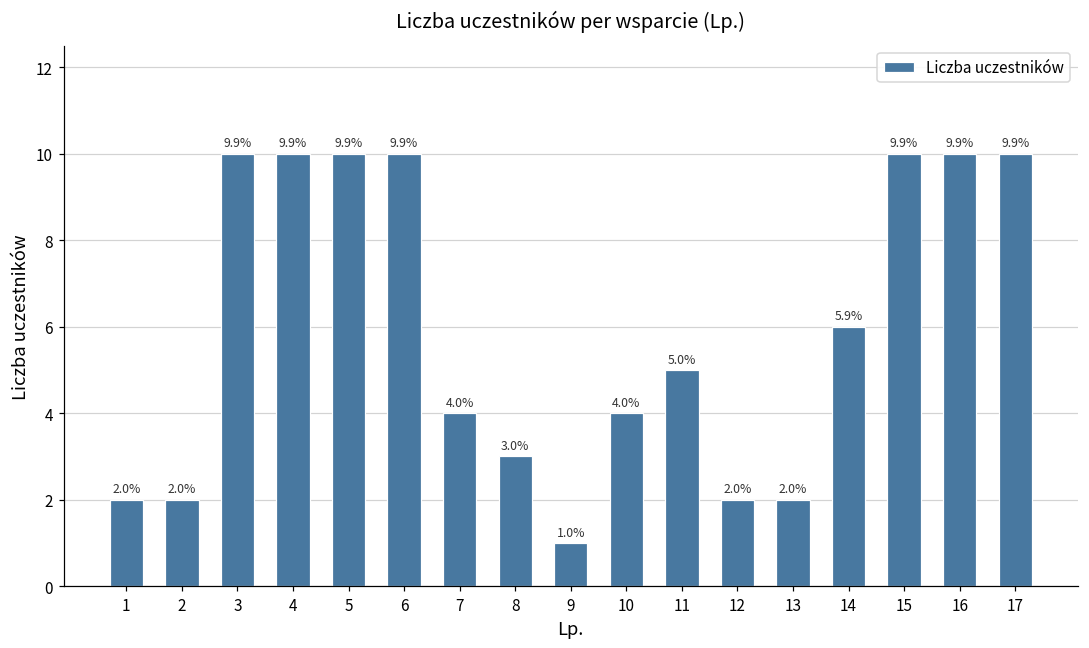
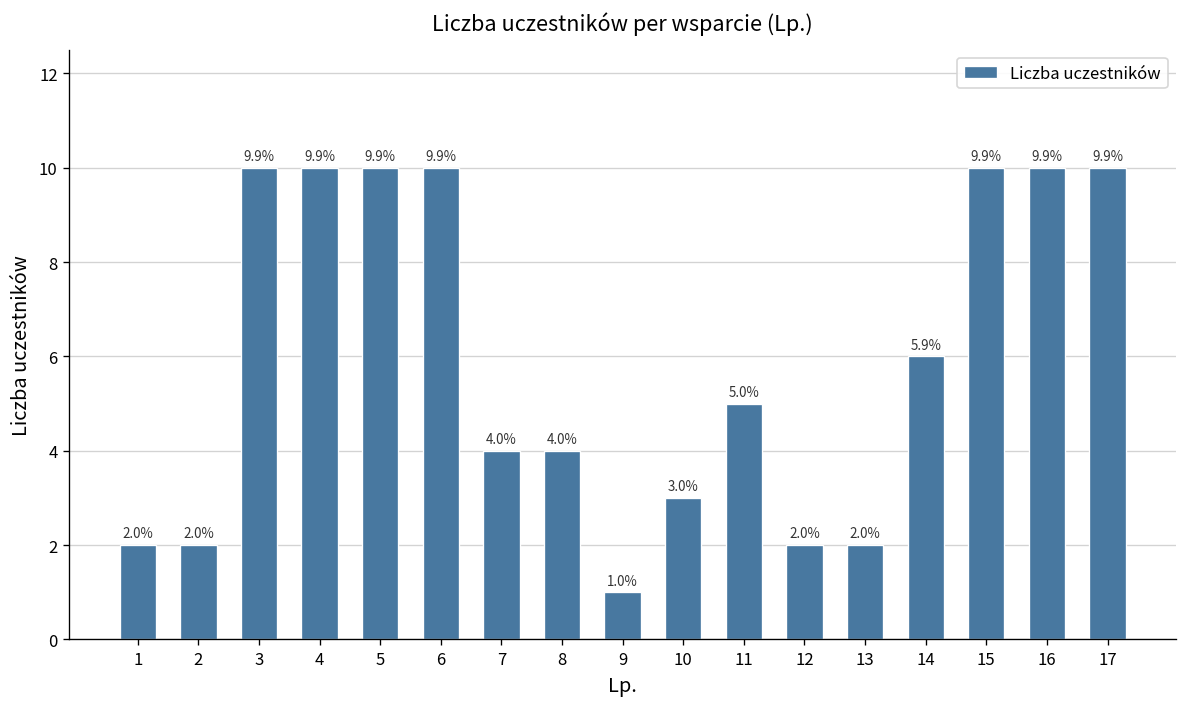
8: 3.0% -> 4.0%
10: 4.0% -> 3.0%
